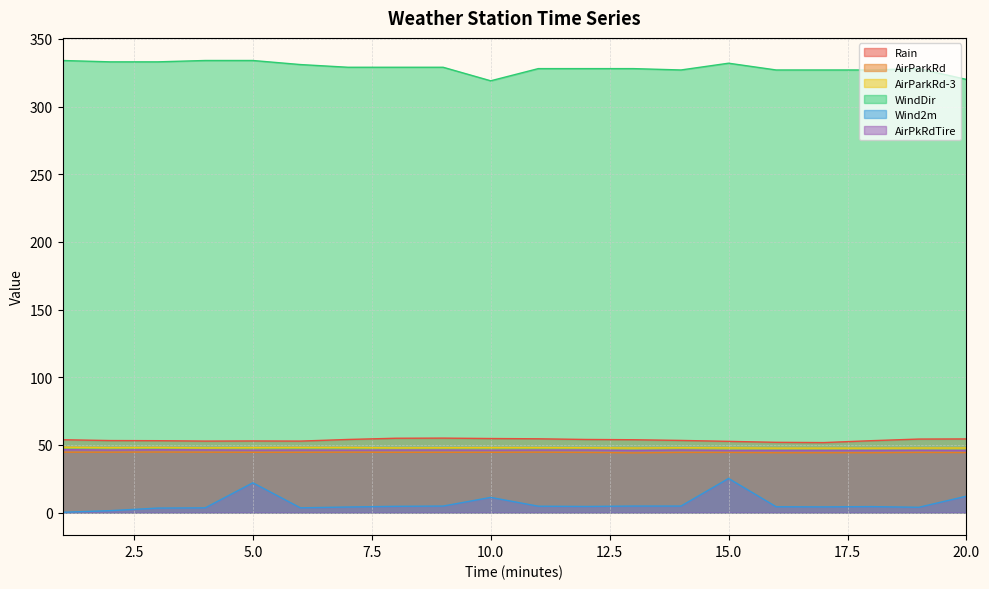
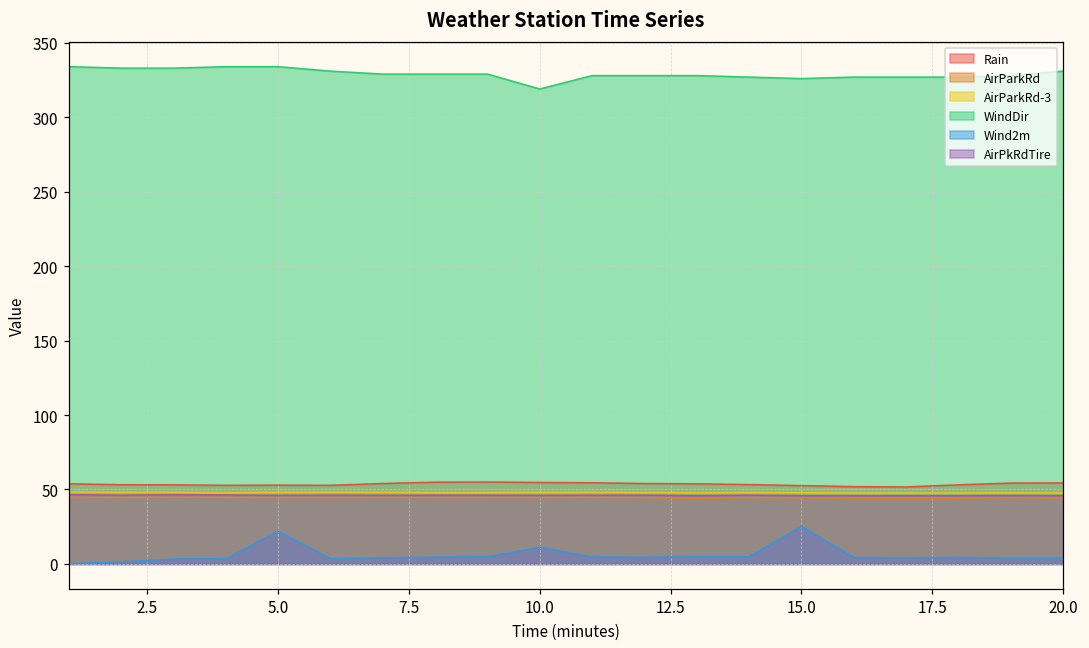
WindDir, 15.0: 332 -> 326
WindDir, 20.0: 320 -> 331
Wind2m, 20.0: 12 -> 4
